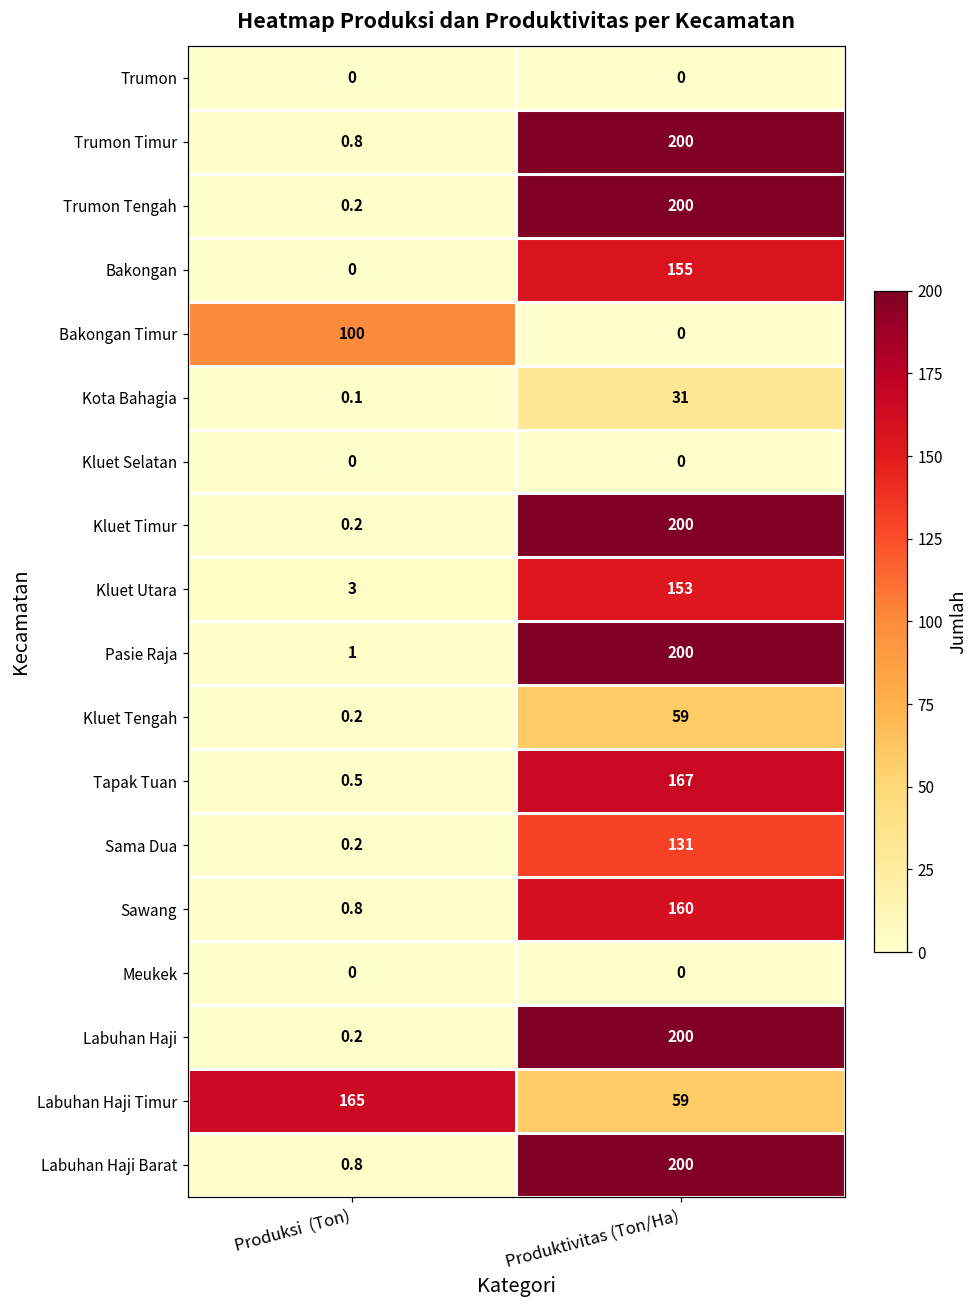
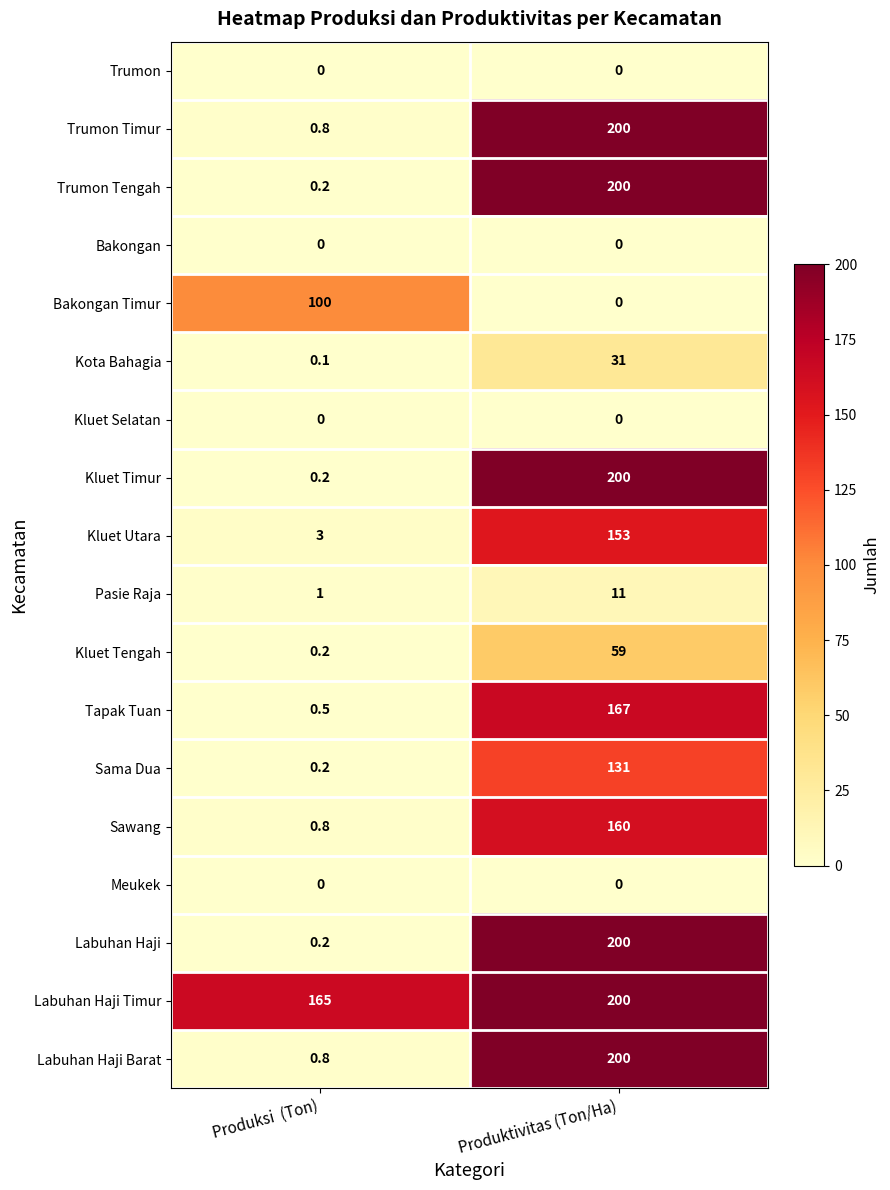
Bakongan, Produktivitas (Ton/Ha): 155 -> 0
Pasie Raja, Produktivitas (Ton/Ha): 200 -> 11
Labuhan Haji Timur, Produktivitas (Ton/Ha): 59 -> 200
